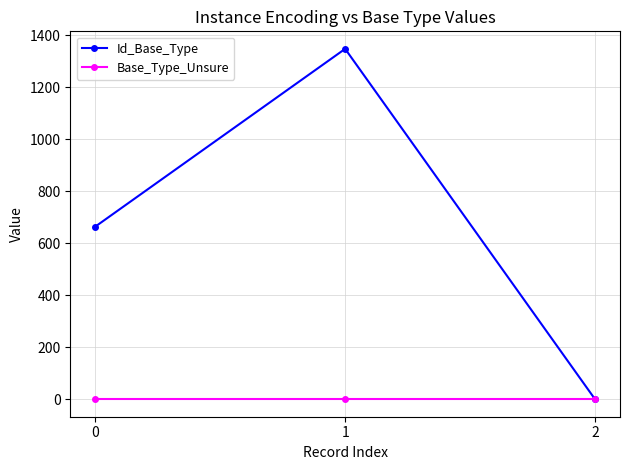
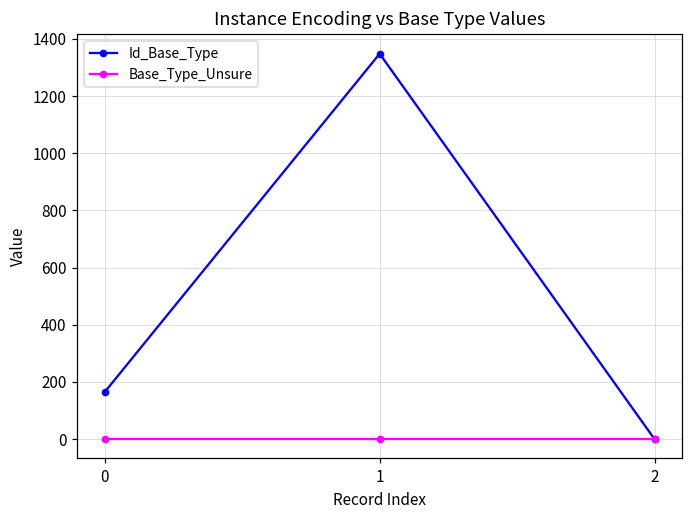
Id_Base_Type, 0: 660 -> 170
